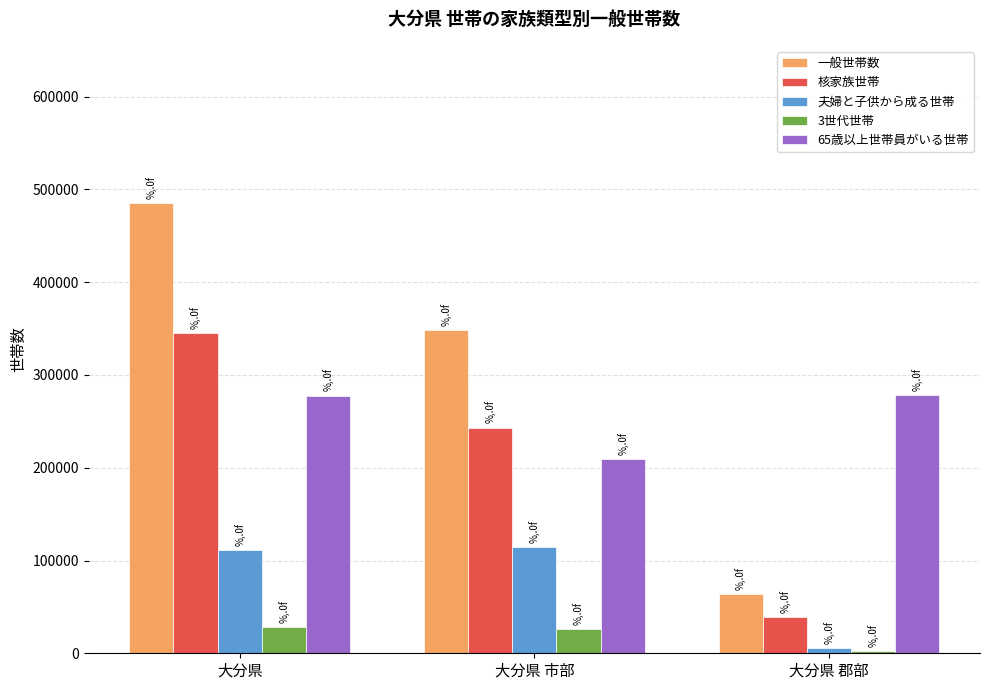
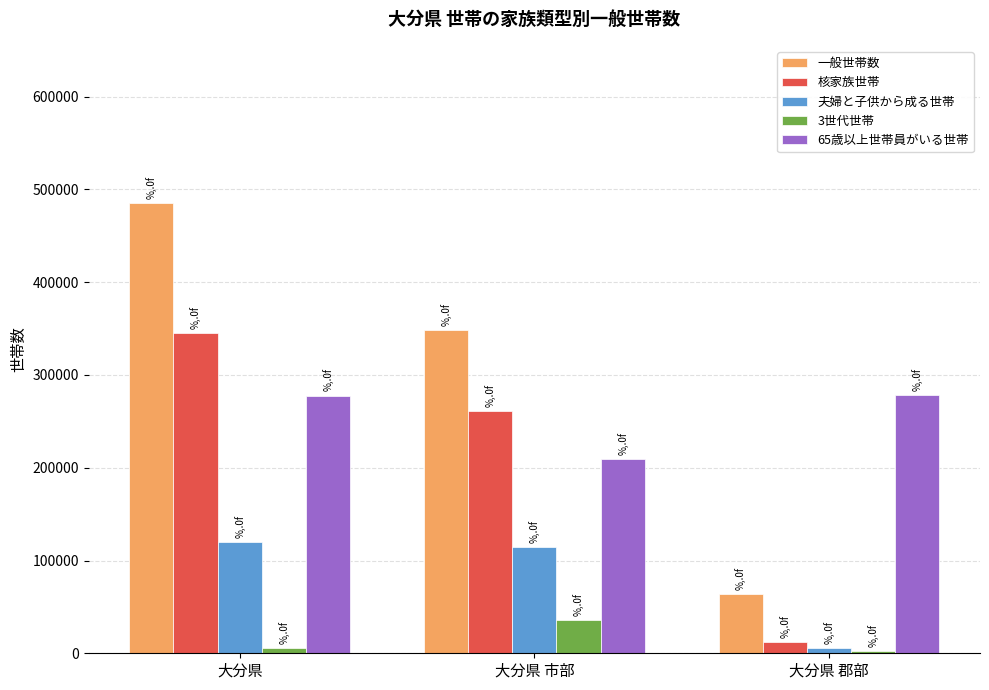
夫婦と子供から成る世帯, 大分県: 110000 -> 120000
3世代世帯, 大分県: 30000 -> 10000
核家族世帯, 大分県 市部: 240000 -> 260000
3世代世帯, 大分県 市部: 30000 -> 40000
核家族世帯, 大分県 郡部: 40000 -> 10000
